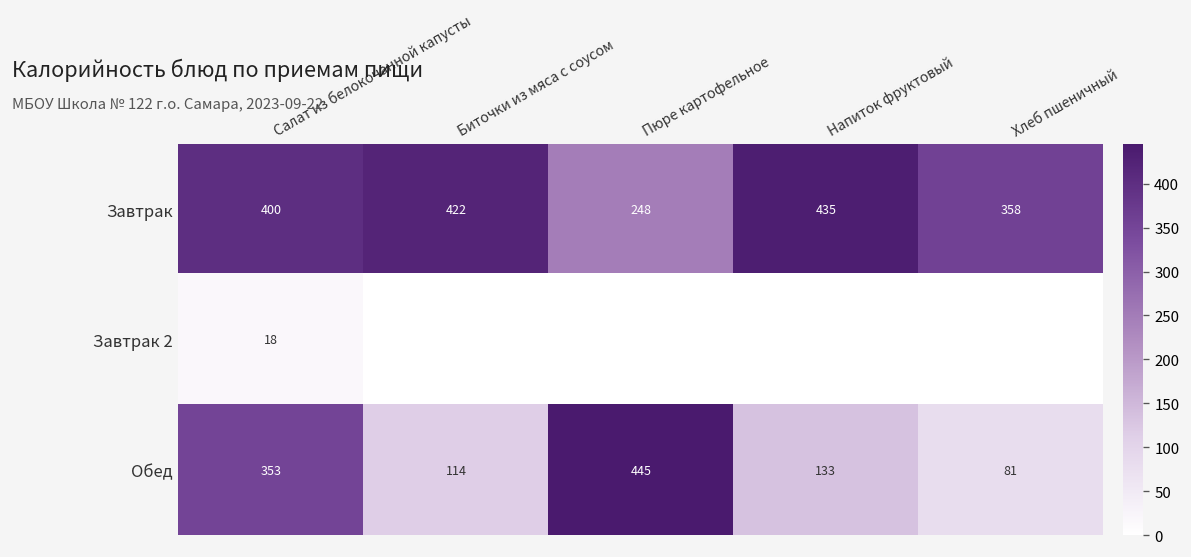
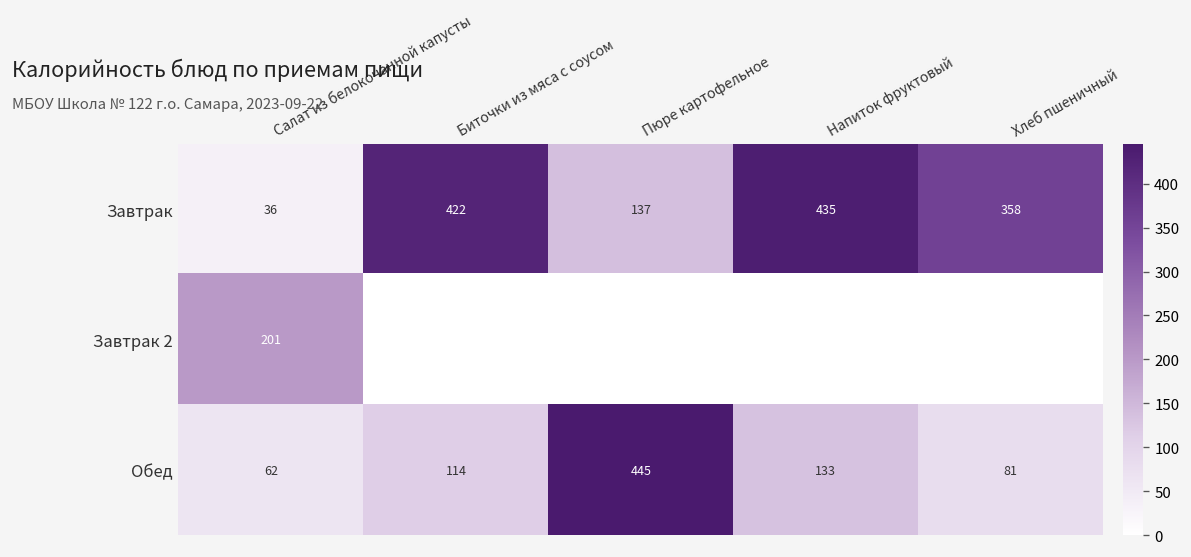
Завтрак, Салат из белокочанной капусты: 400 -> 36
Завтрак, Пюре картофельное: 248 -> 137
Завтрак 2, Салат из белокочанной капусты: 18 -> 201
Обед, Салат из белокочанной капусты: 353 -> 62
